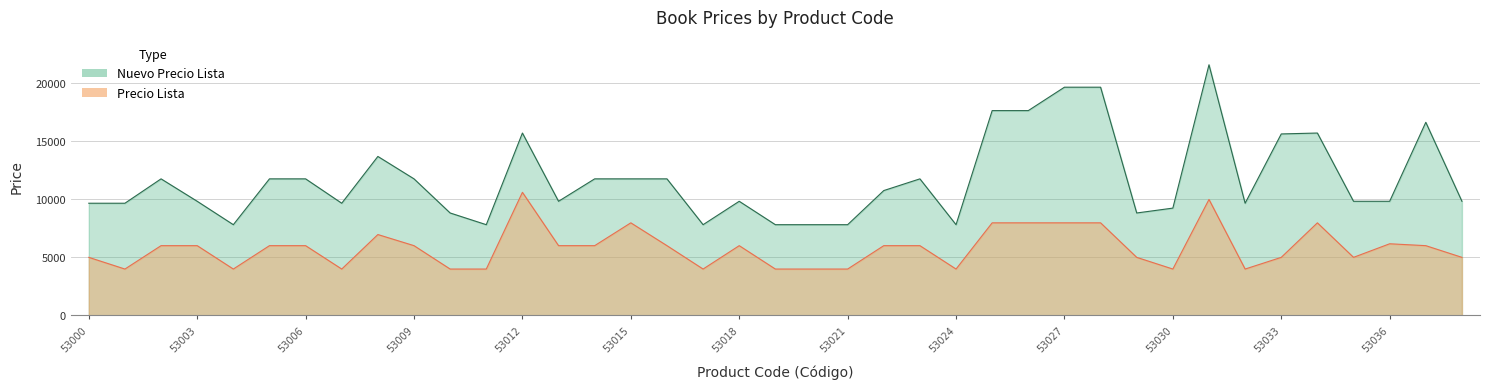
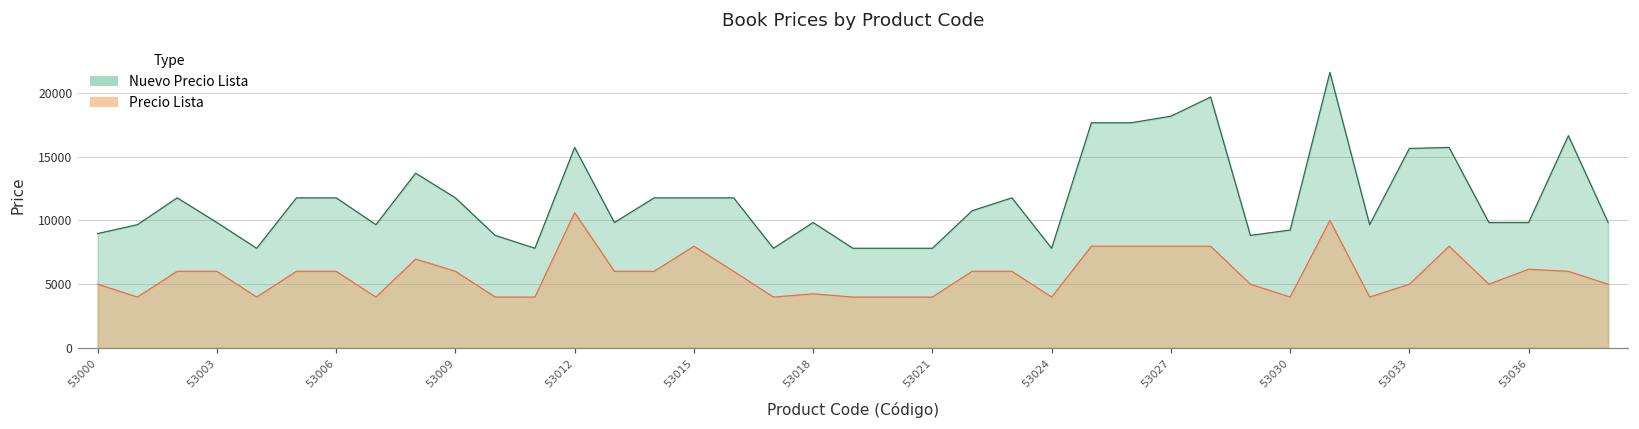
Nuevo Precio Lista, 53000: 9700 -> 9000
Precio Lista, 53018: 6000 -> 4200
Nuevo Precio Lista, 53027: 19700 -> 18200
